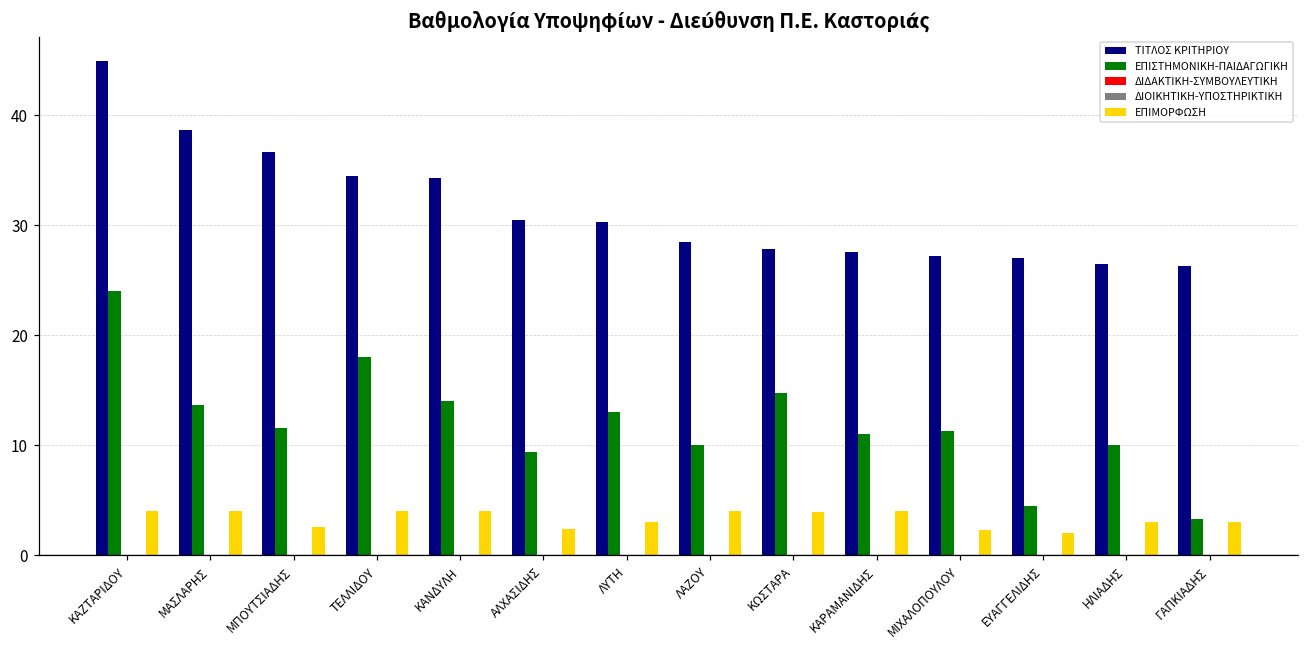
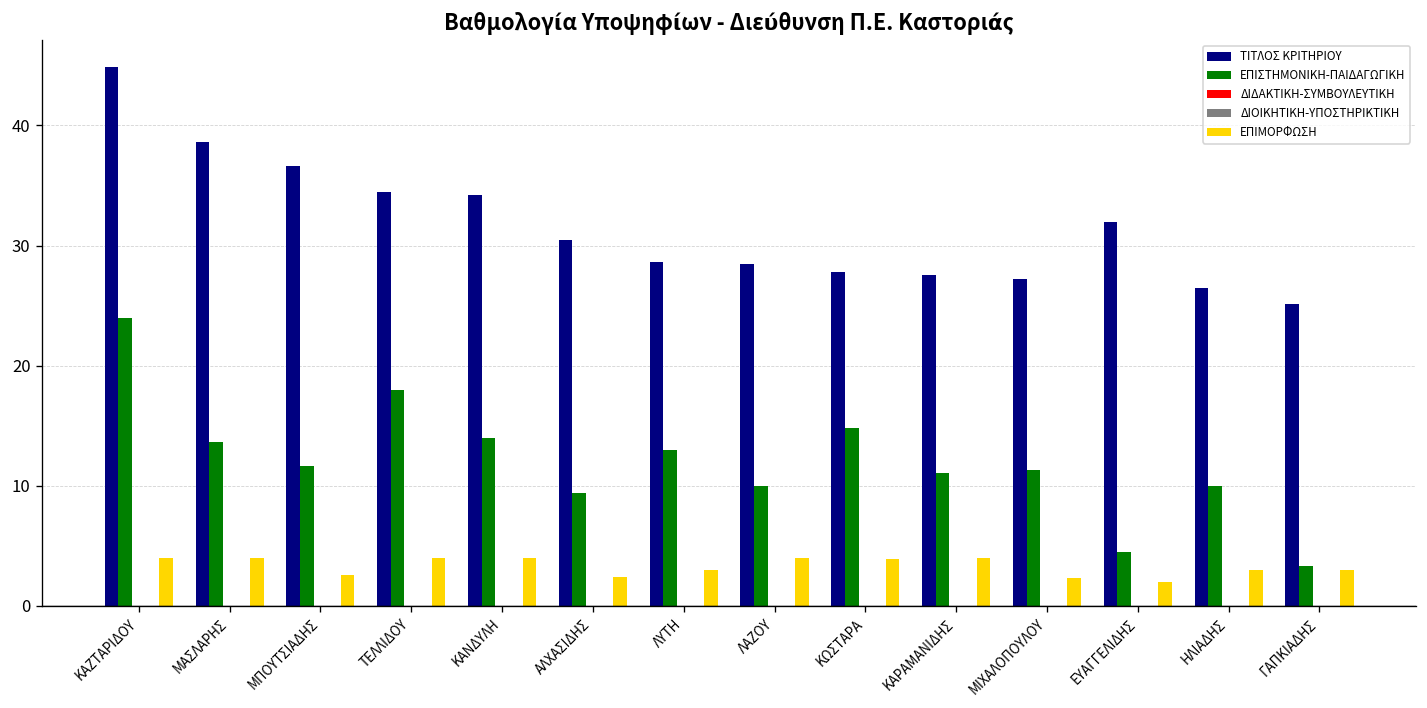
ΤΙΤΛΟΣ ΚΡΙΤΗΡΙΟΥ, ΛΥΤΗ: 30.3 -> 28.7
ΤΙΤΛΟΣ ΚΡΙΤΗΡΙΟΥ, ΕΥΑΓΓΕΛΙΔΗΣ: 27 -> 32
ΤΙΤΛΟΣ ΚΡΙΤΗΡΙΟΥ, ΓΑΠΚΙΑΔΗΣ: 26.3 -> 25.1
